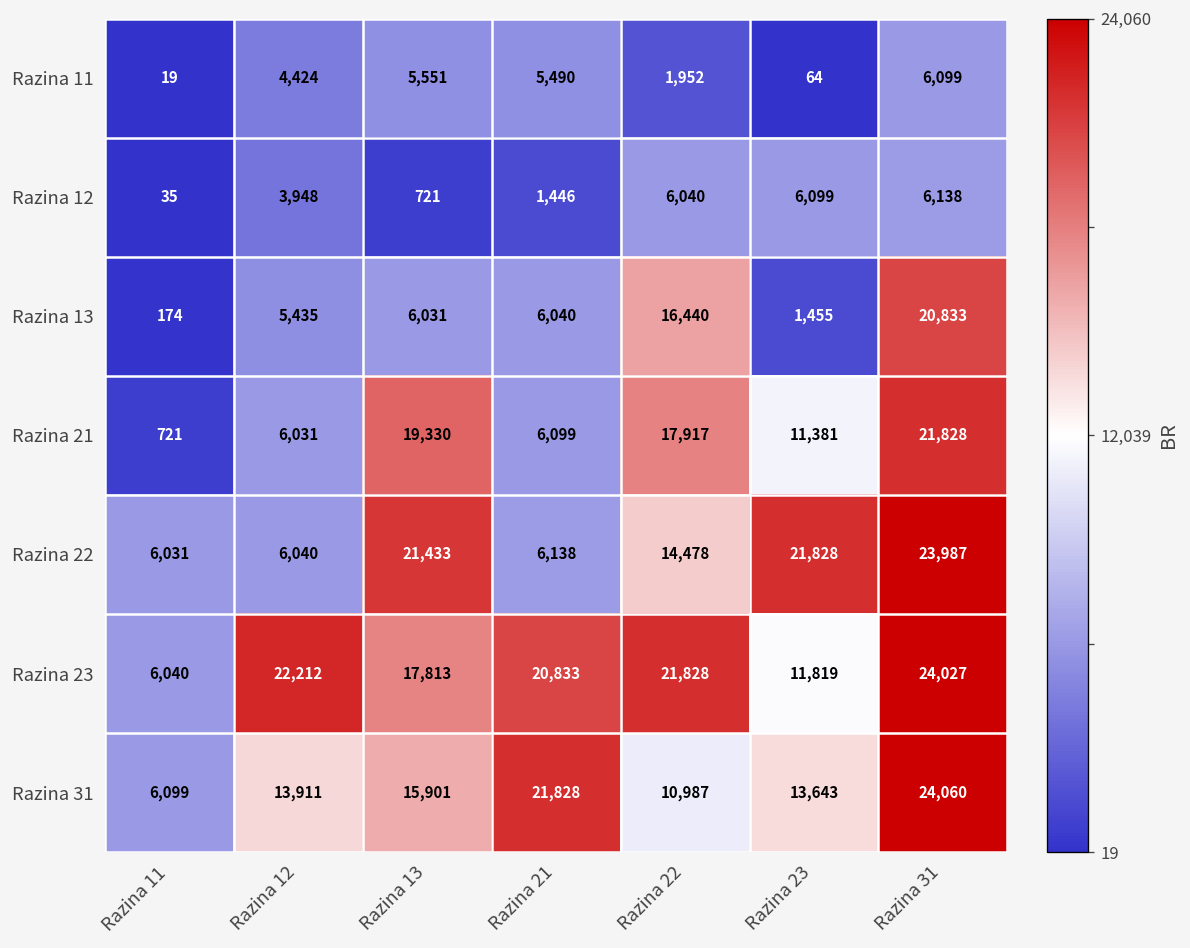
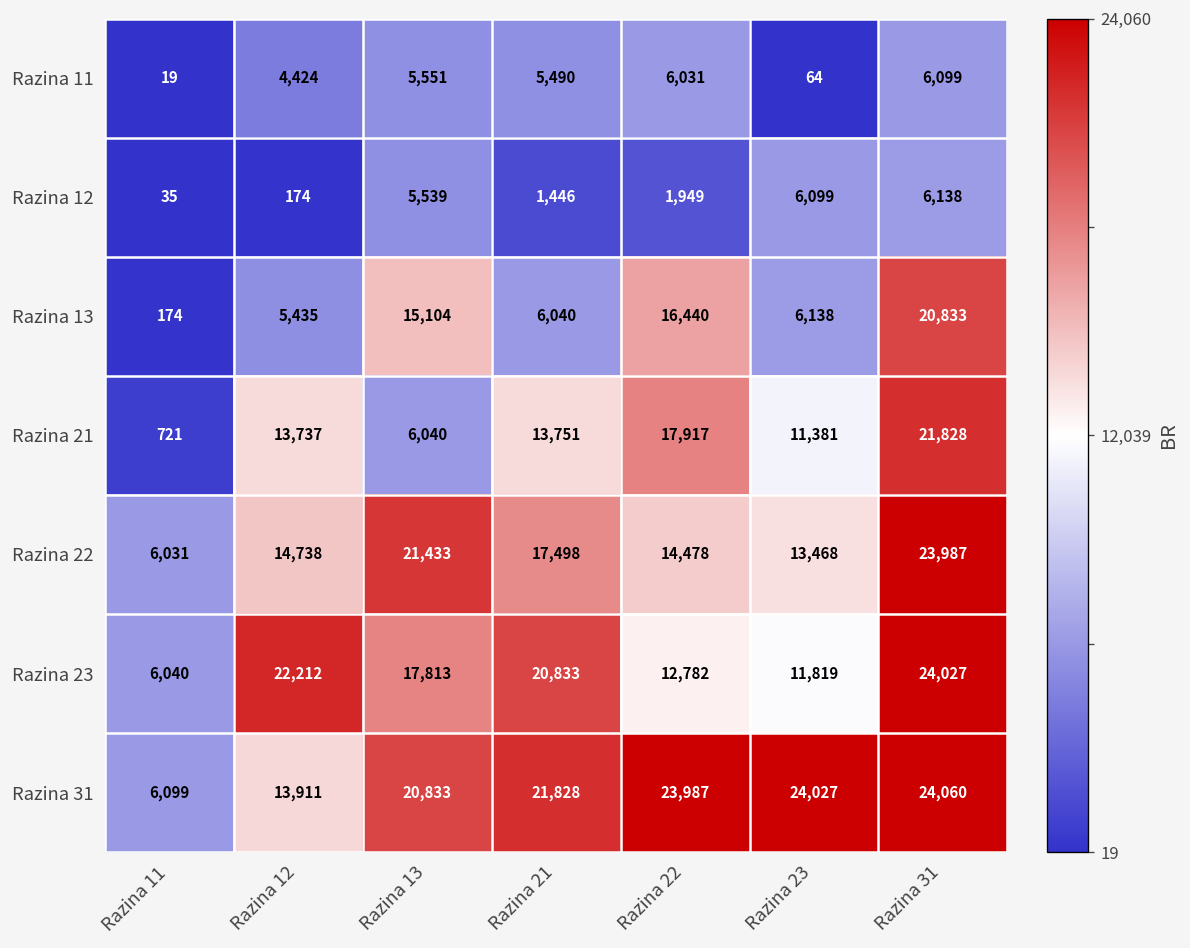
Razina 11, Razina 22: 1,952 -> 6,031
Razina 12, Razina 12: 3,948 -> 174
Razina 12, Razina 13: 721 -> 5,539
Razina 12, Razina 22: 6,040 -> 1,949
Razina 13, Razina 13: 6,031 -> 15,104
Razina 13, Razina 23: 1,455 -> 6,138
Razina 21, Razina 12: 6,031 -> 13,737
Razina 21, Razina 13: 19,330 -> 6,040
Razina 21, Razina 21: 6,099 -> 13,751
Razina 22, Razina 12: 6,040 -> 14,738
Razina 22, Razina 21: 6,138 -> 17,498
Razina 22, Razina 23: 21,828 -> 13,468
Razina 23, Razina 22: 21,828 -> 12,782
Razina 31, Razina 13: 15,901 -> 20,833
Razina 31, Razina 22: 10,987 -> 23,987
Razina 31, Razina 23: 13,643 -> 24,027
